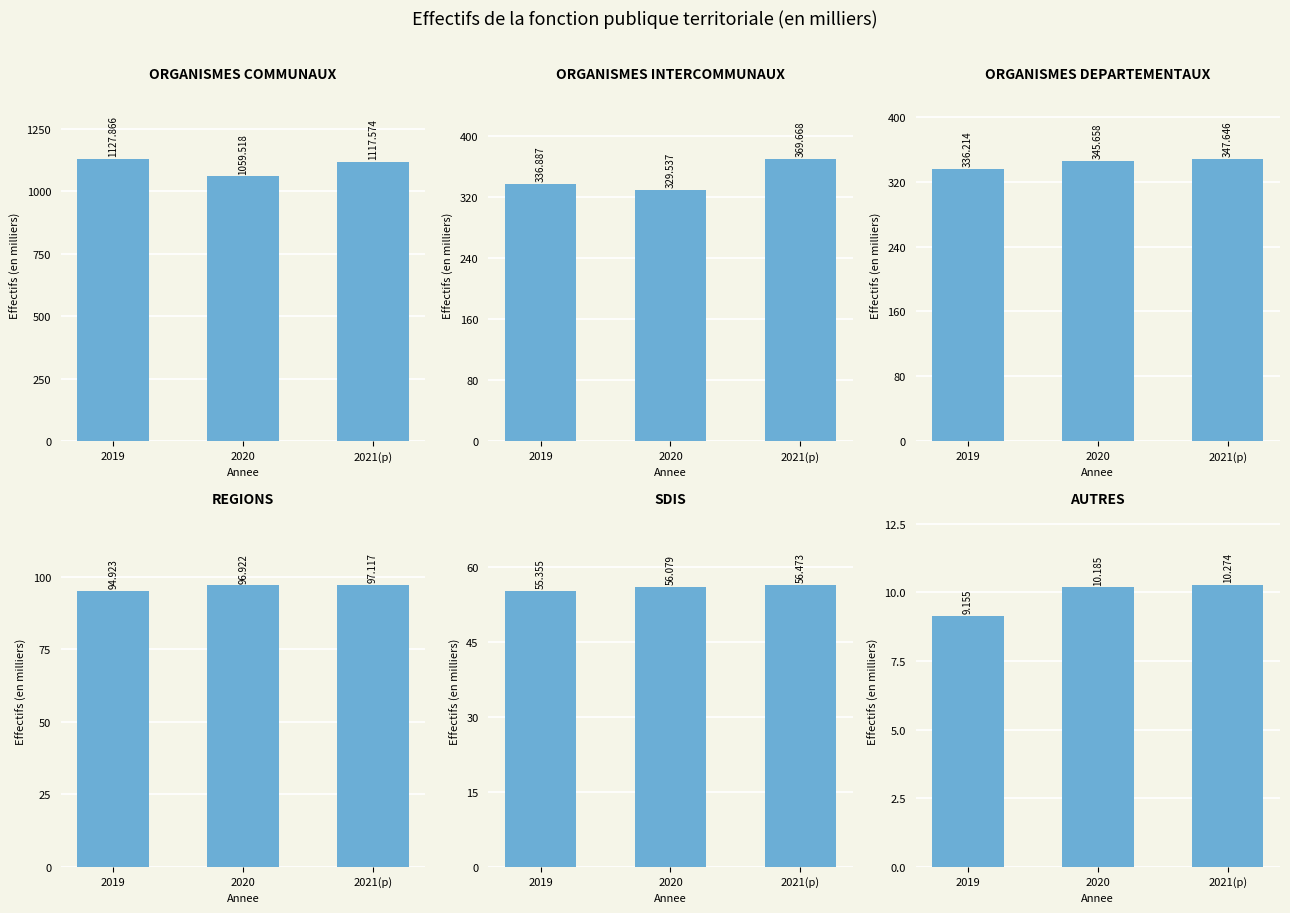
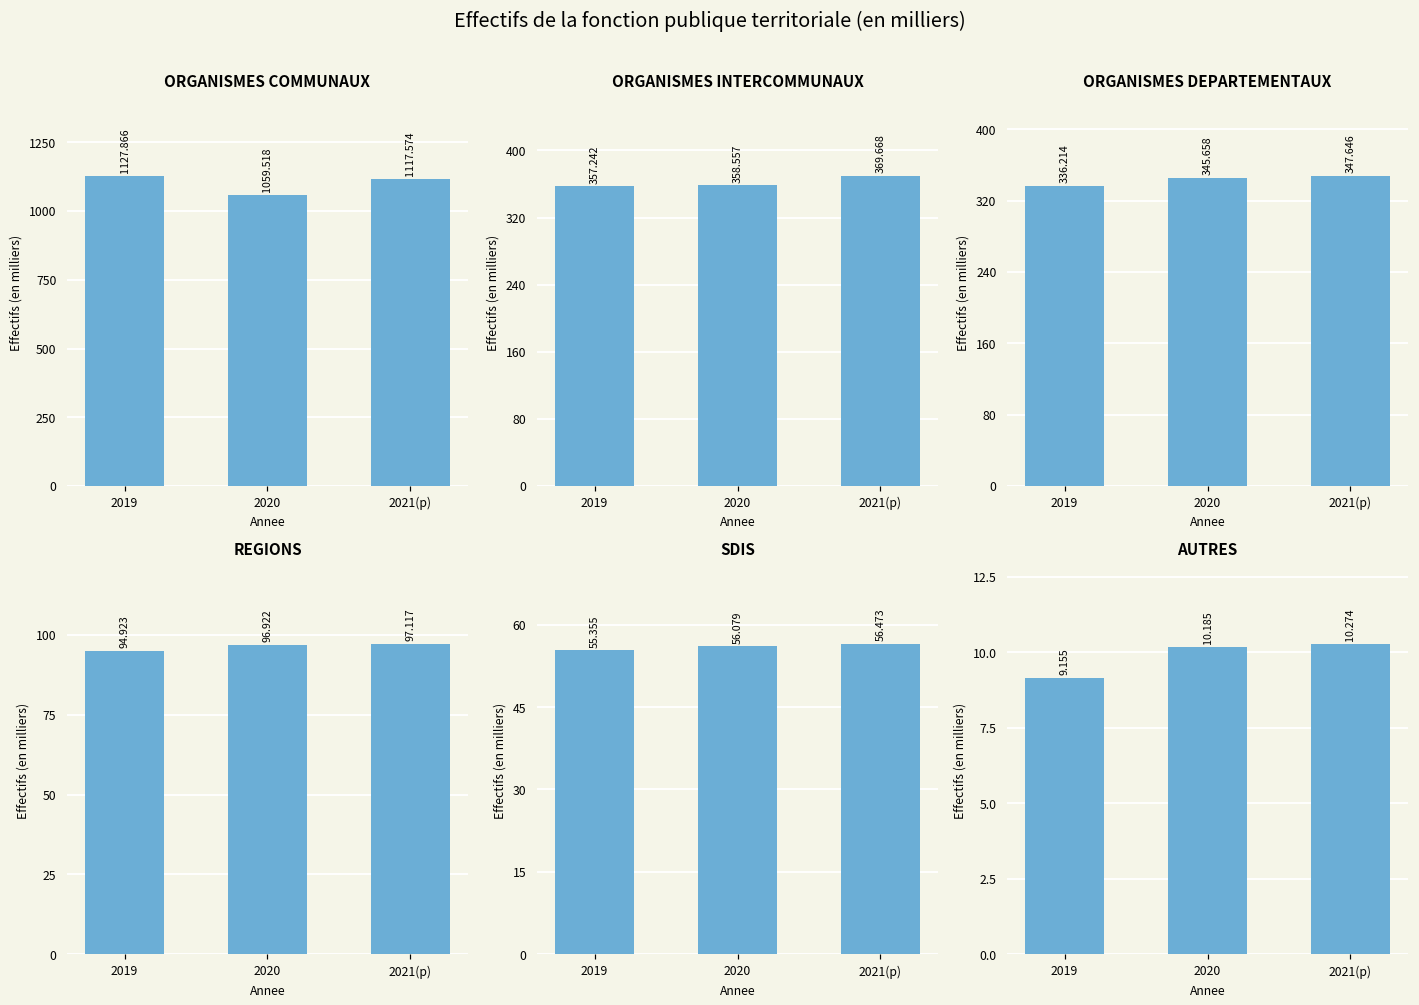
ORGANISMES INTERCOMMUNAUX, 2019: 336.887 -> 357.242
ORGANISMES INTERCOMMUNAUX, 2020: 329.537 -> 358.557
